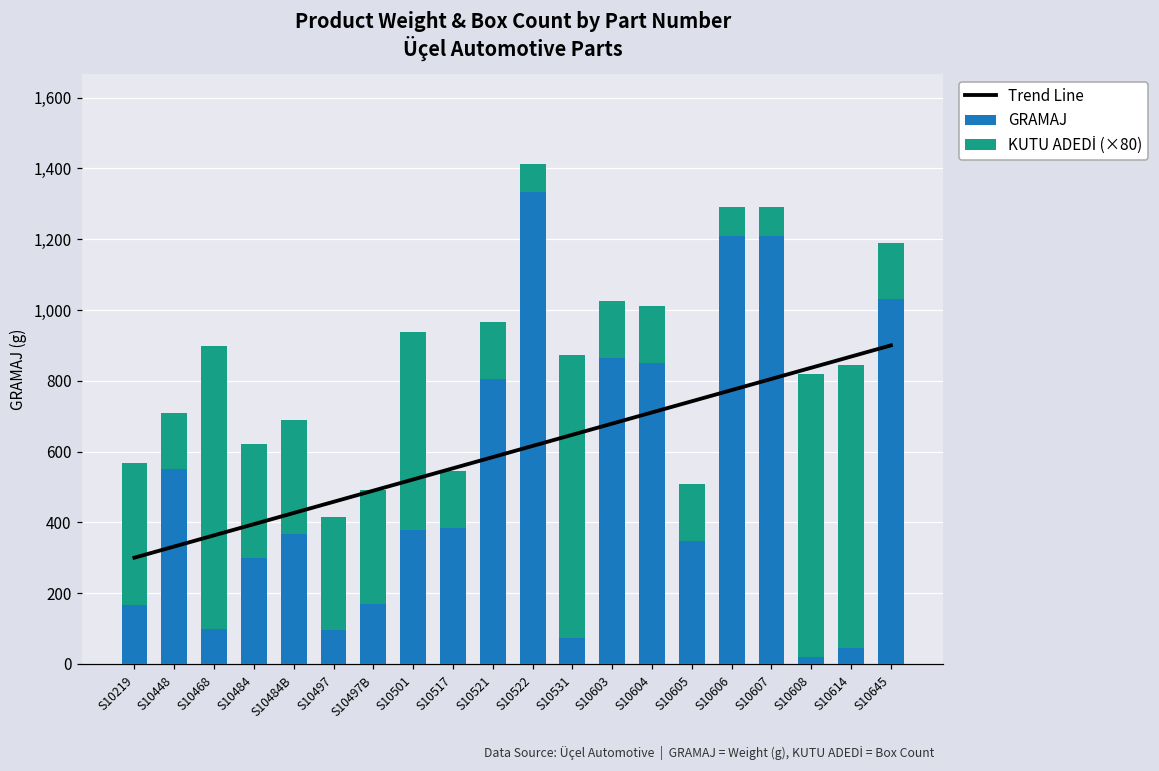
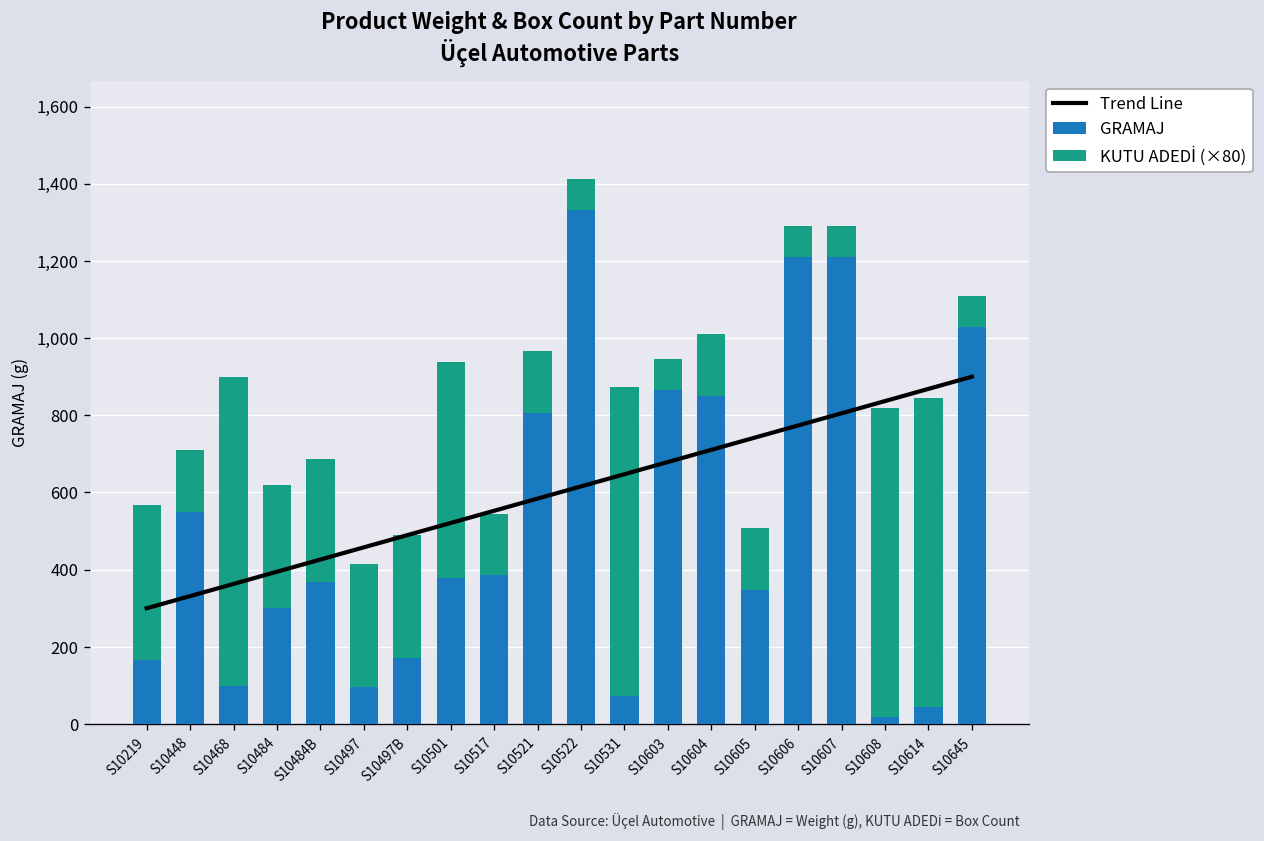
KUTU ADEDİ (×80), S10603: 160 -> 80
KUTU ADEDİ (×80), S10645: 160 -> 80
